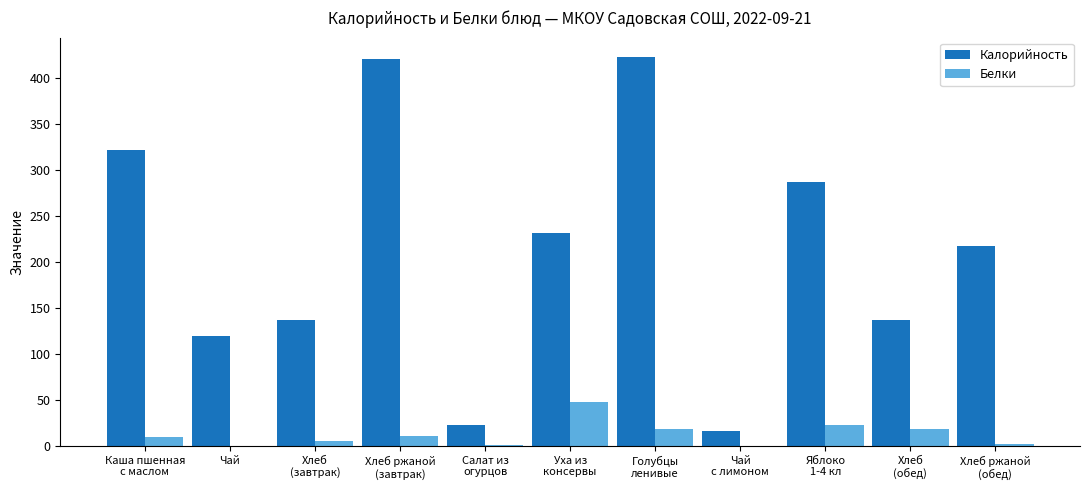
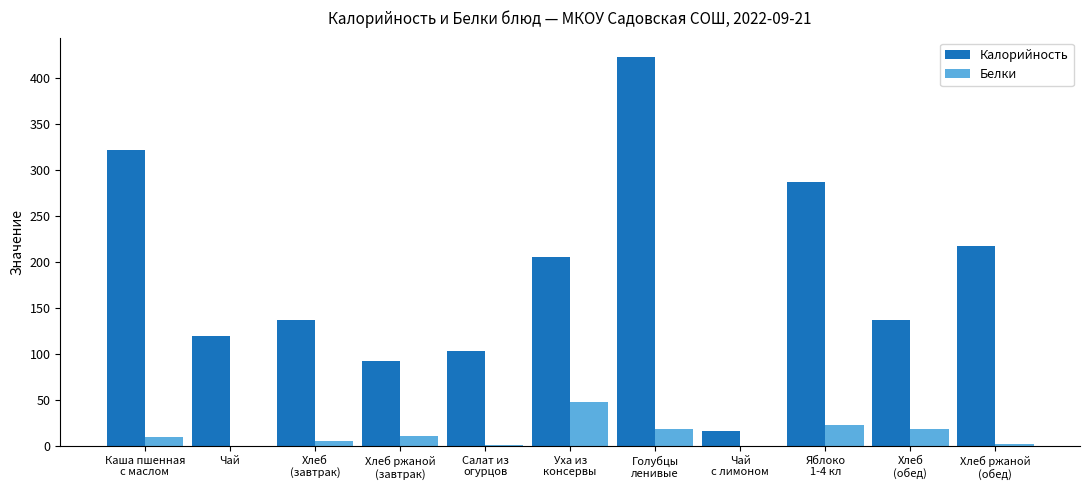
Калорийность, Хлеб ржаной (завтрак): 420 -> 90
Калорийность, Салат из огурцов: 20 -> 100
Калорийность, Уха из консервы: 230 -> 210
